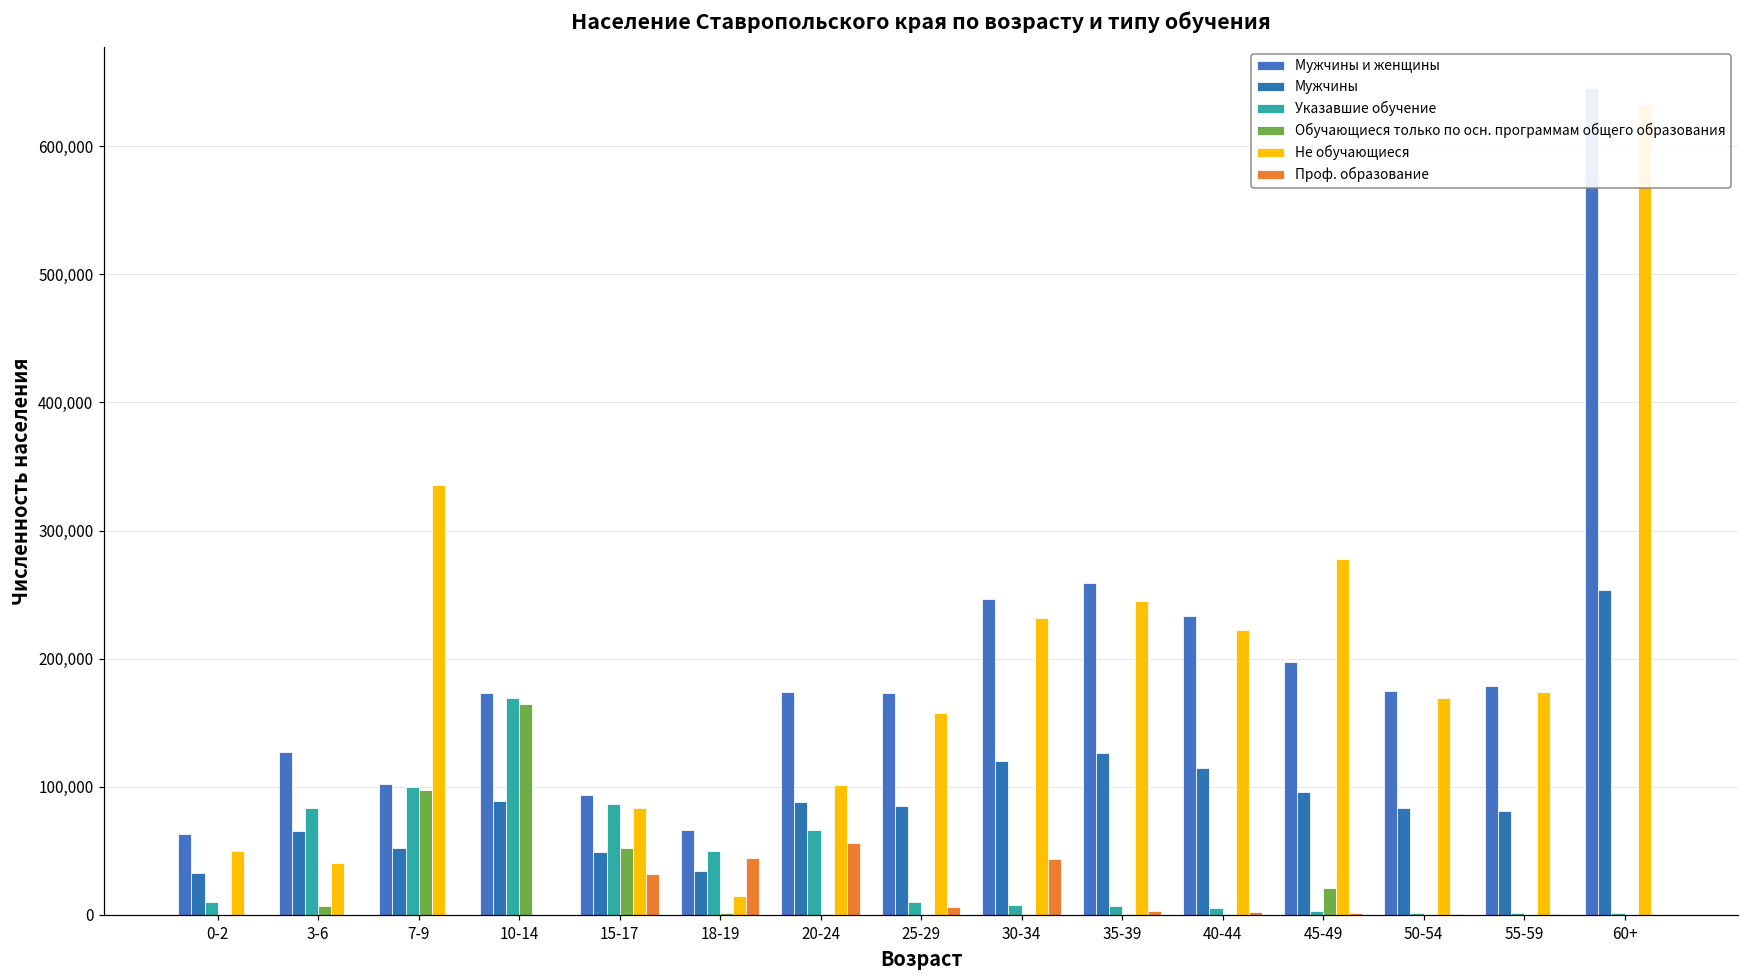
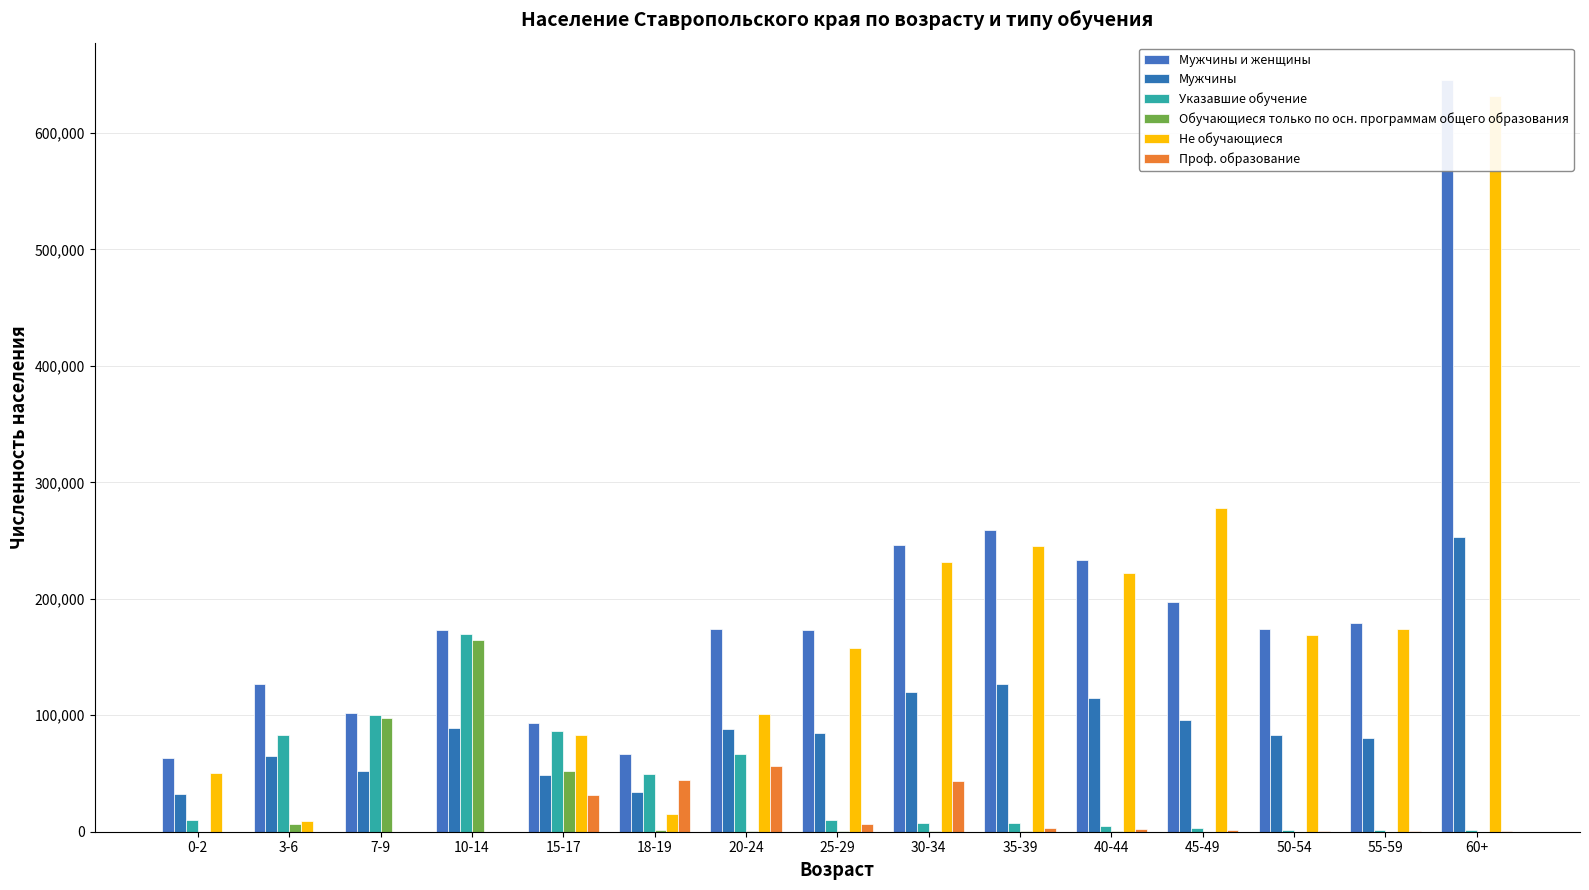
Не обучающиеся, 3-6: 41,000 -> 9,000
Не обучающиеся, 7-9: 335,000 -> 0
Обучающиеся только по осн. программам общего образования, 45-49: 21,000 -> 0
